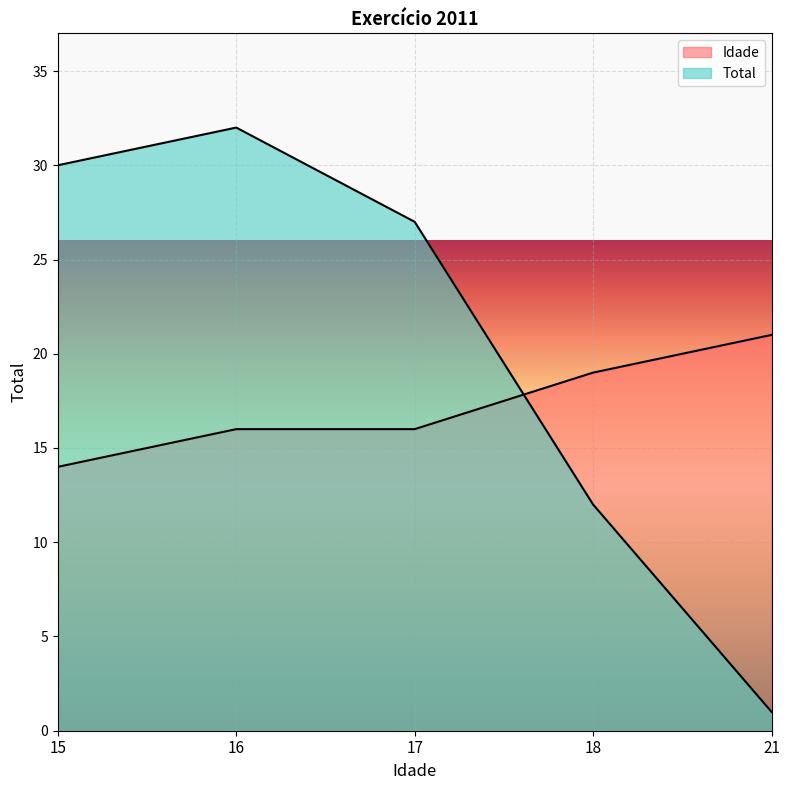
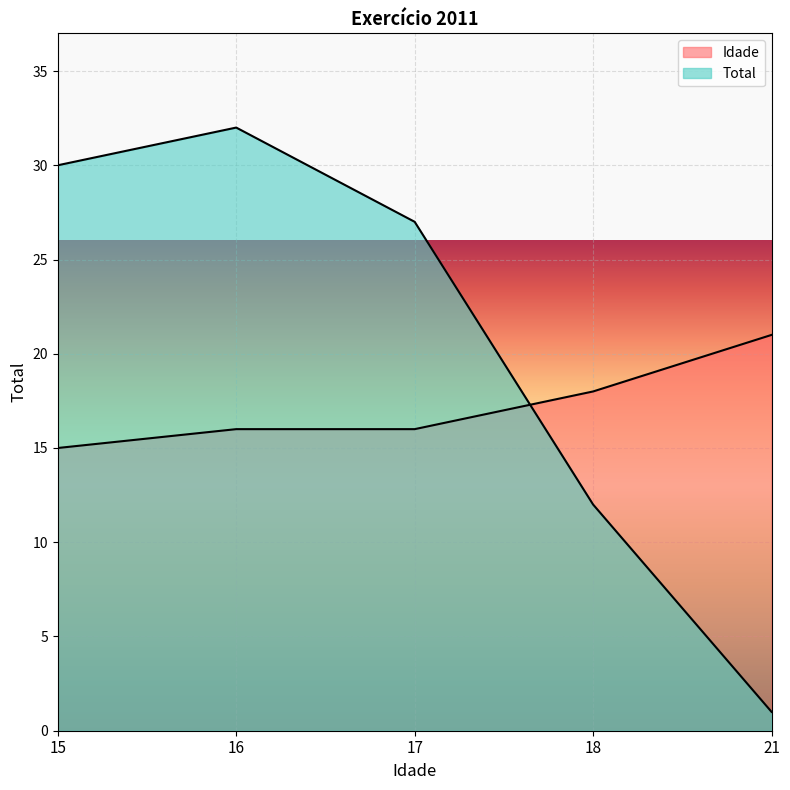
Idade, 15: 14 -> 15
Idade, 18: 19 -> 18
